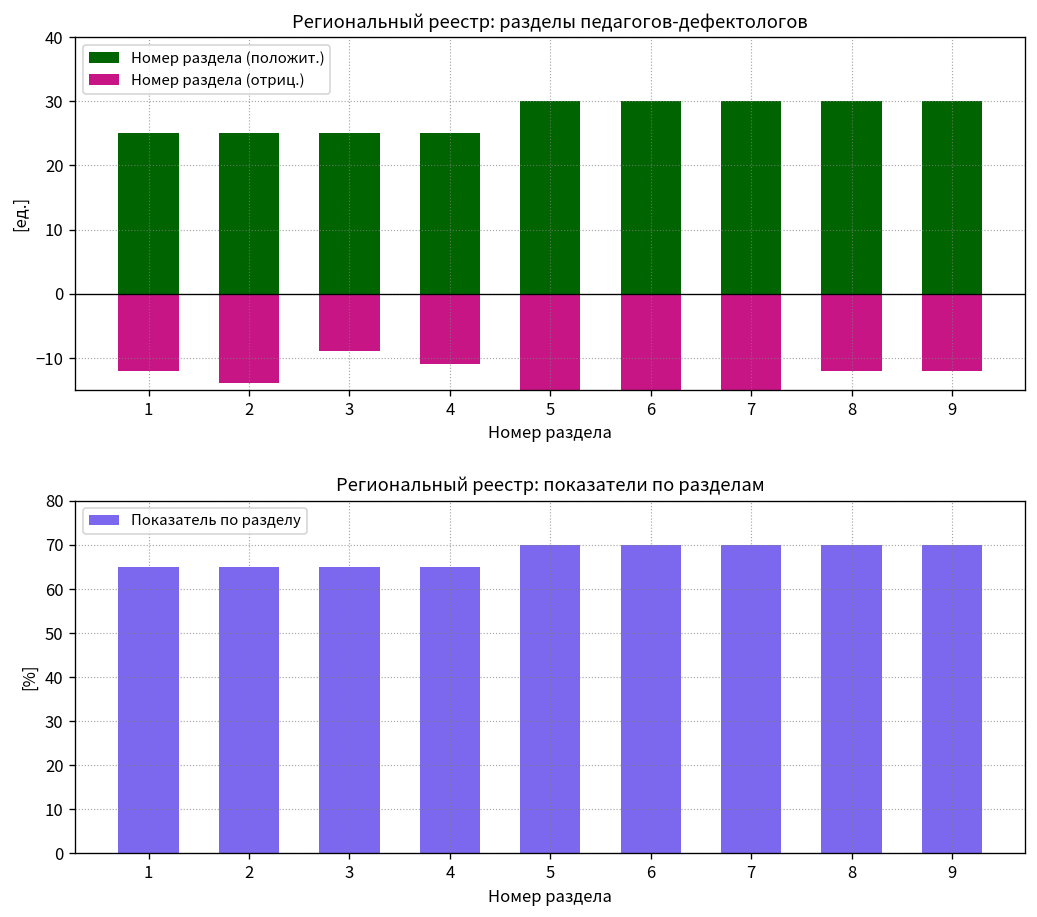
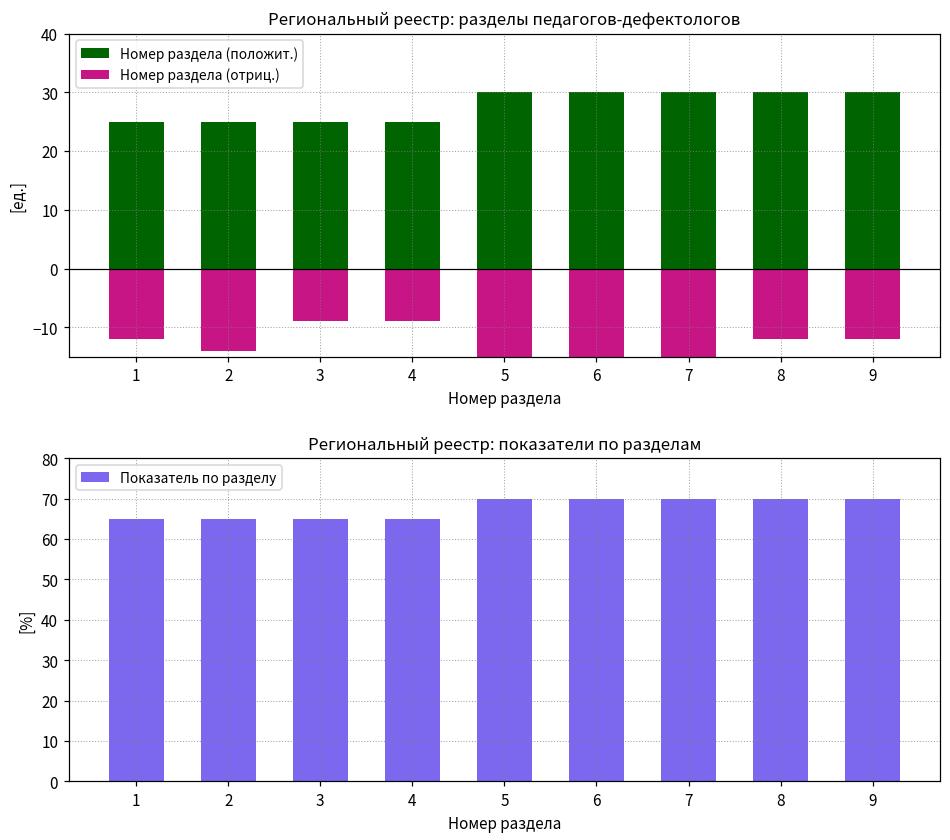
Региональный реестр: разделы педагогов-дефектологов, Номер раздела (отриц.), 4: -11 -> -9
